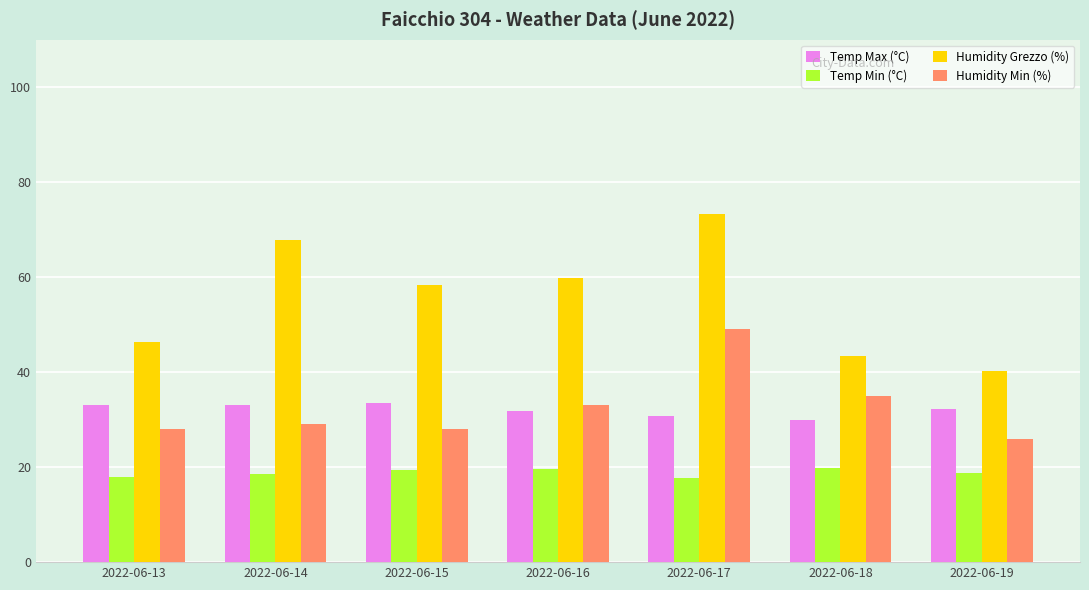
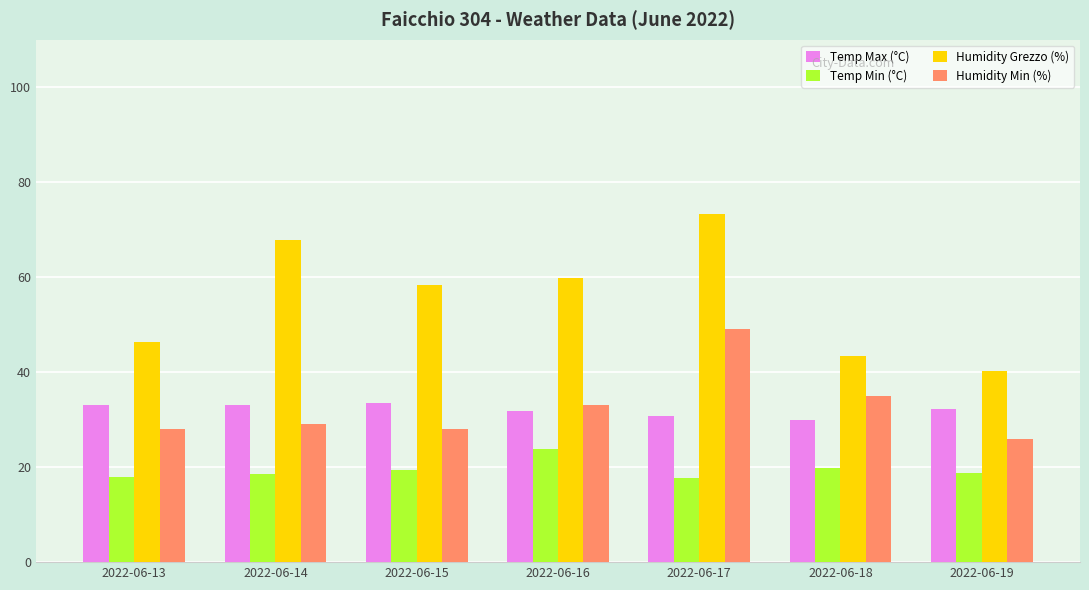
Temp Min (°C), 2022-06-16: 20 -> 24
